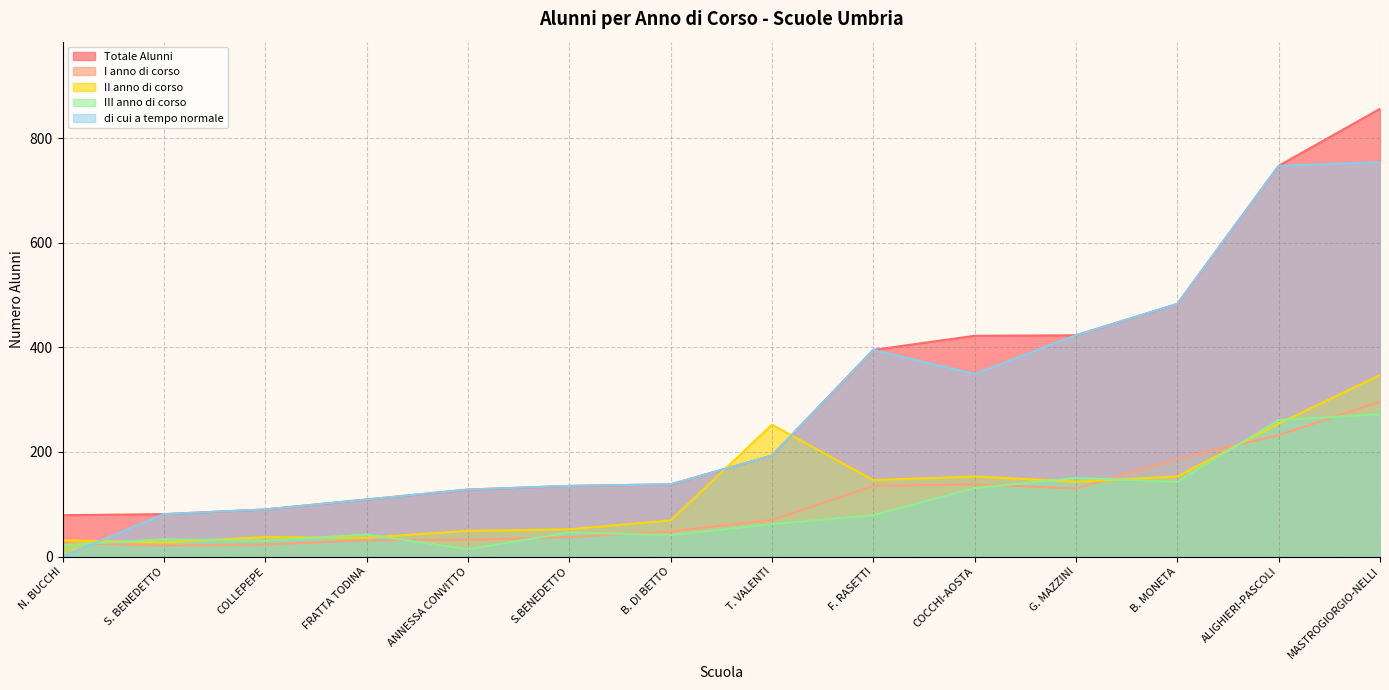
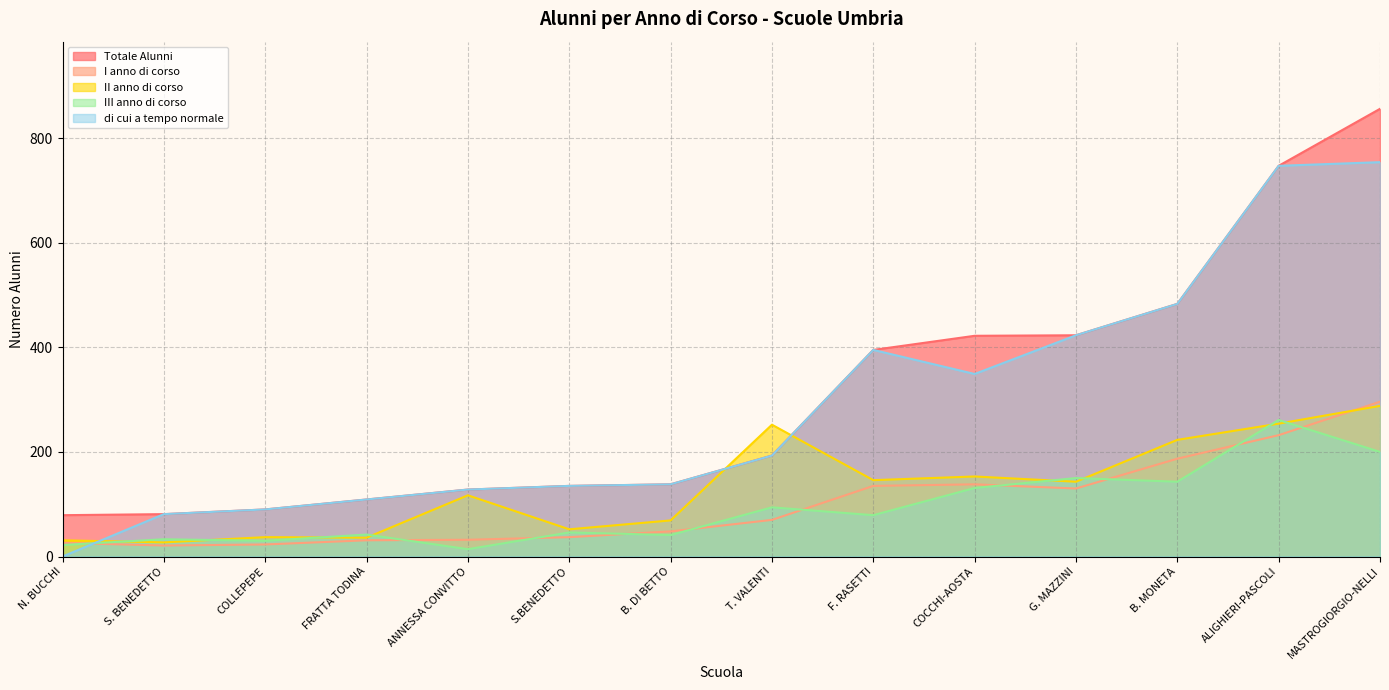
II anno di corso, ANNESSA CONVITTO: 50 -> 120
III anno di corso, T. VALENTI: 60 -> 90
II anno di corso, B. MONETA: 150 -> 220
II anno di corso, MASTROGIORGIO-NELLI: 350 -> 290
III anno di corso, MASTROGIORGIO-NELLI: 270 -> 200
